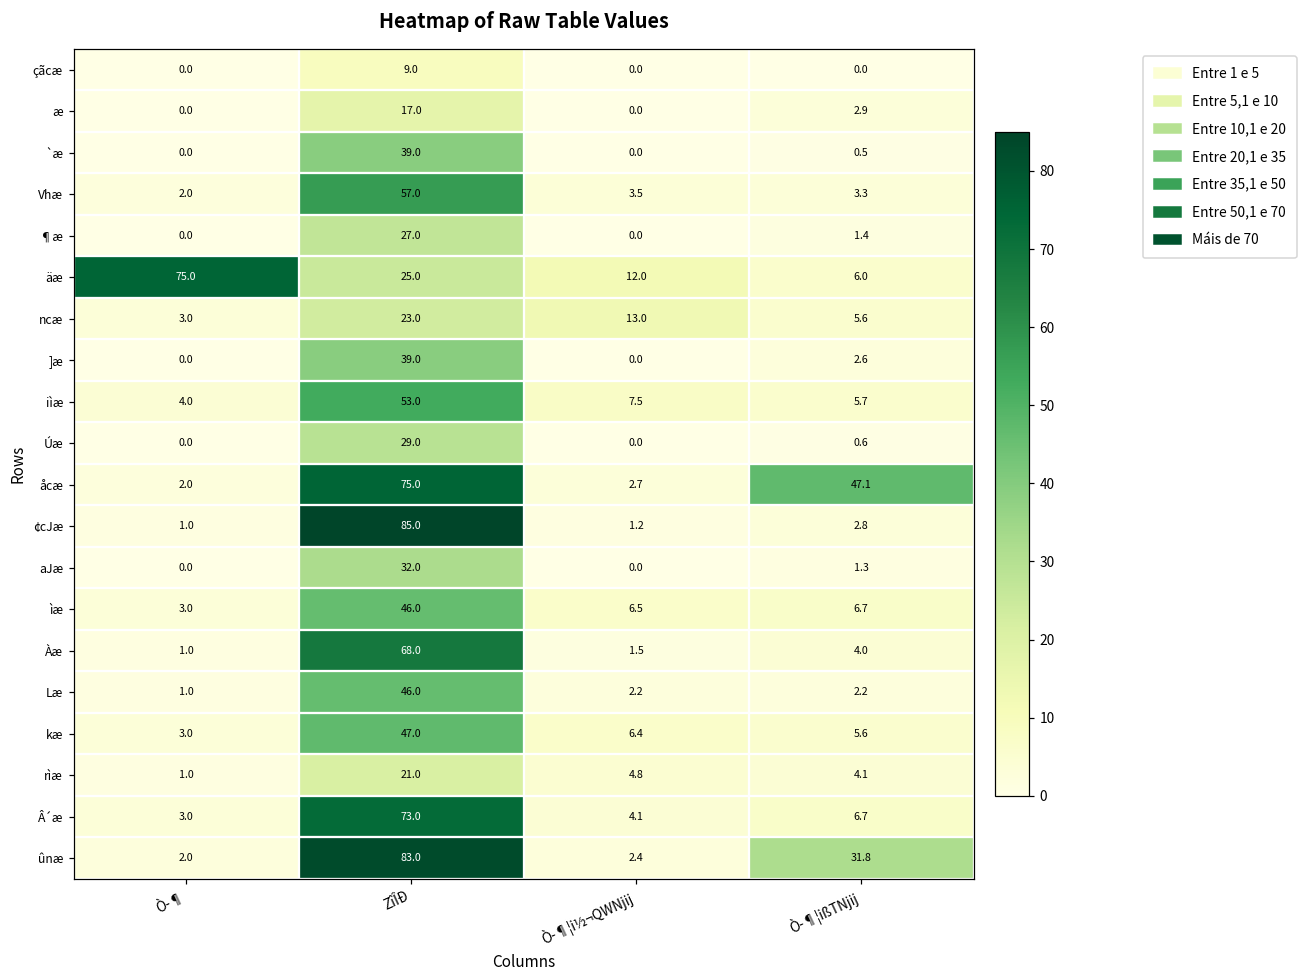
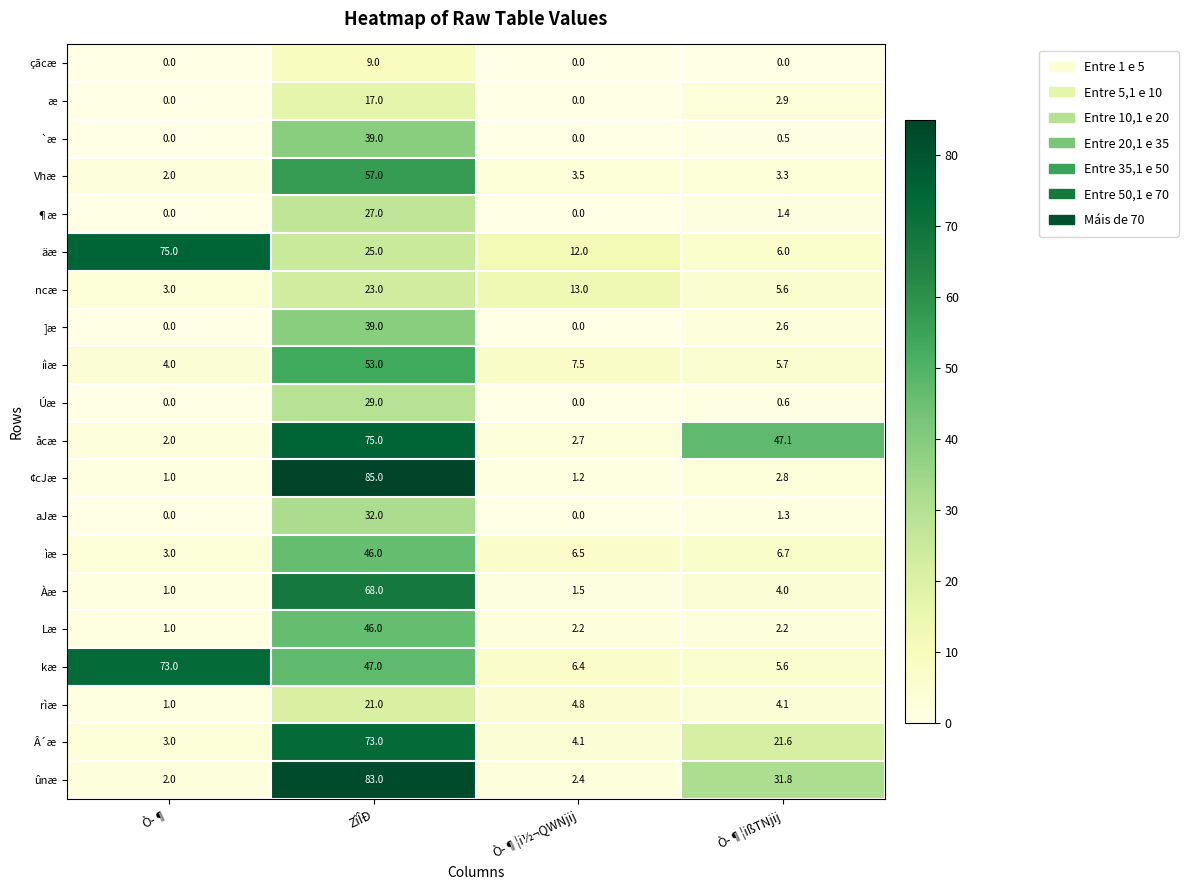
kæ, Ò­¶: 3.0 -> 73.0
Â´æ, Ò­¶¦ißTNjij: 6.7 -> 21.6
